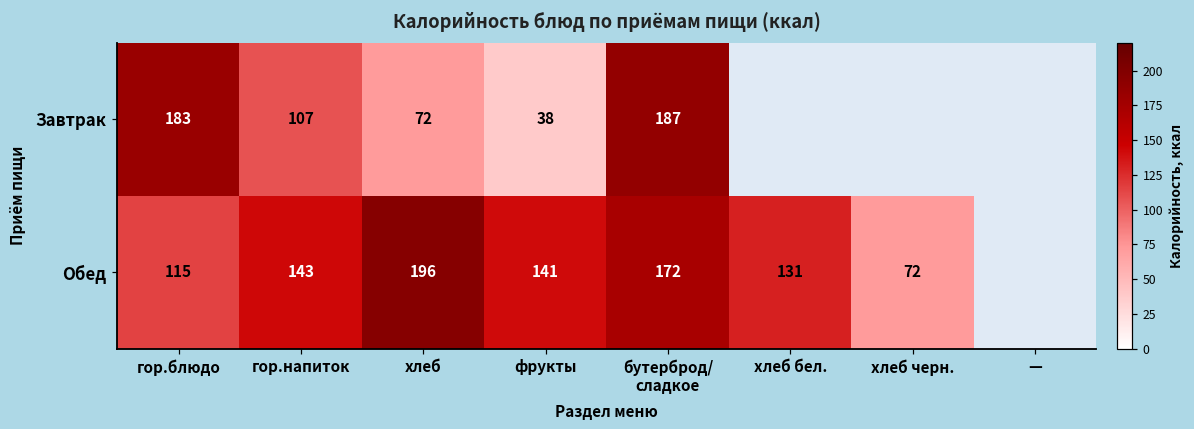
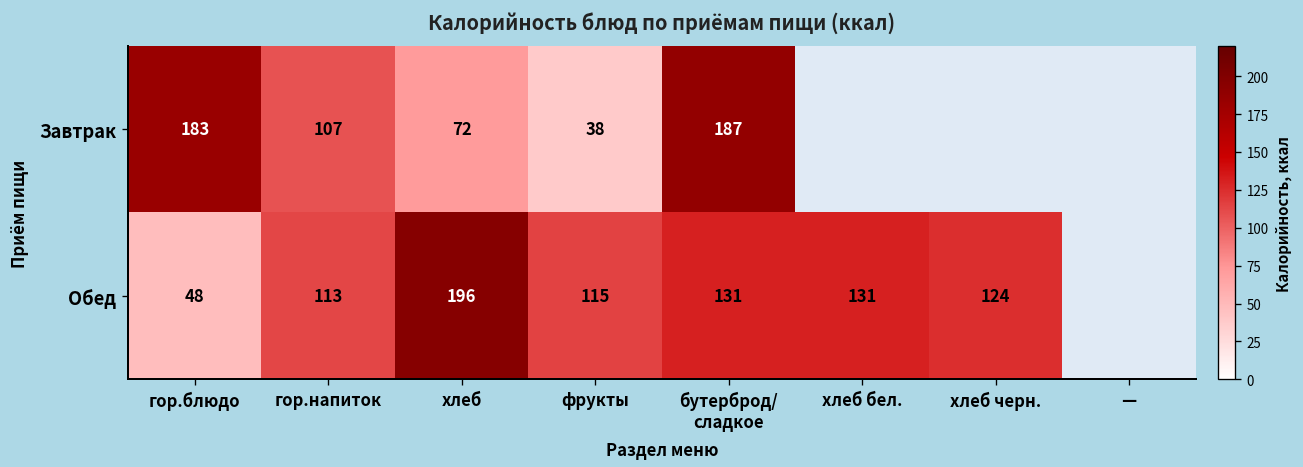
Обед, гор.блюдо: 115 -> 48
Обед, гор.напиток: 143 -> 113
Обед, фрукты: 141 -> 115
Обед, бутерброд/ сладкое: 172 -> 131
Обед, хлеб черн.: 72 -> 124
